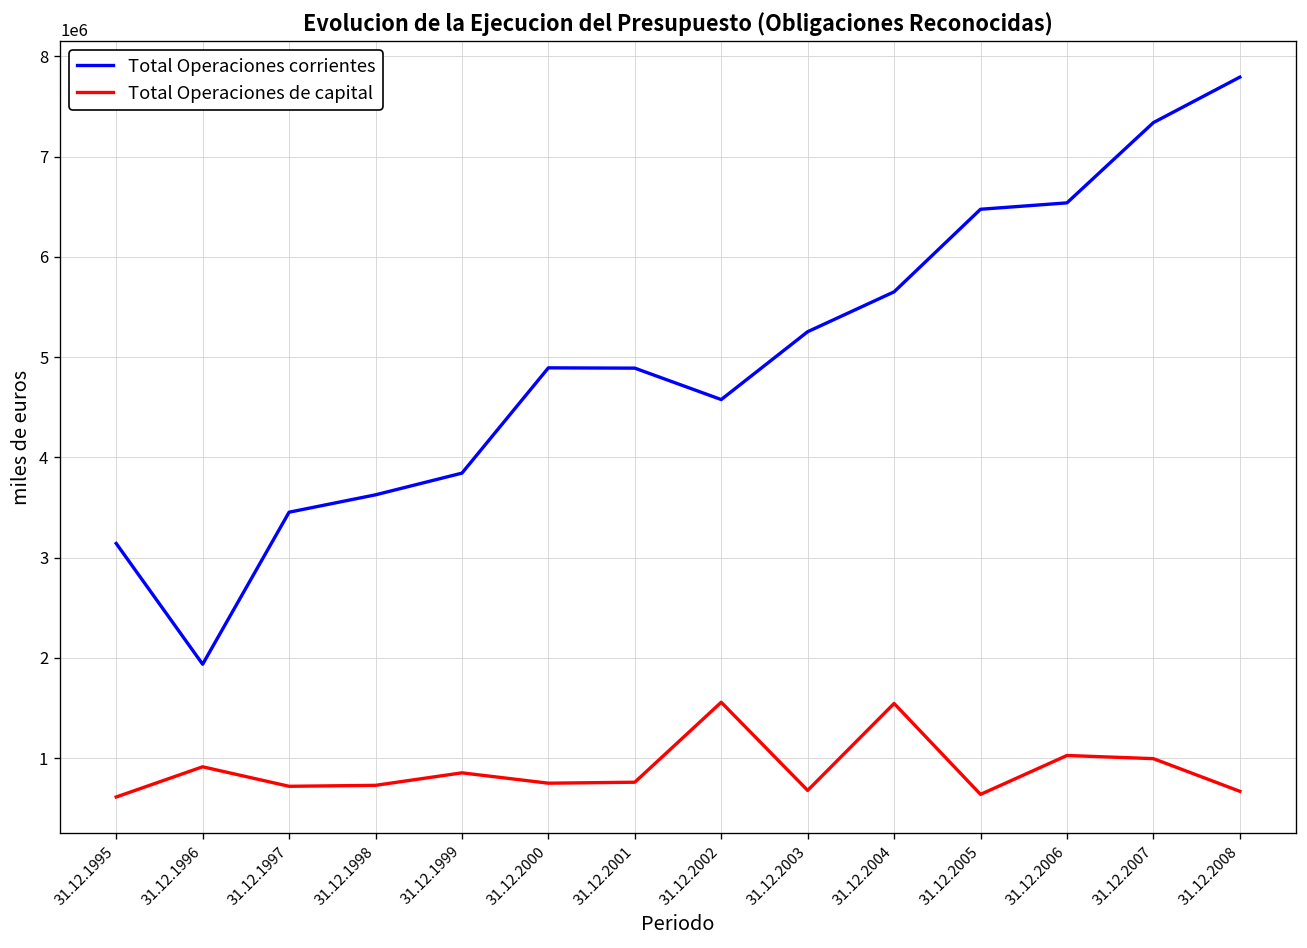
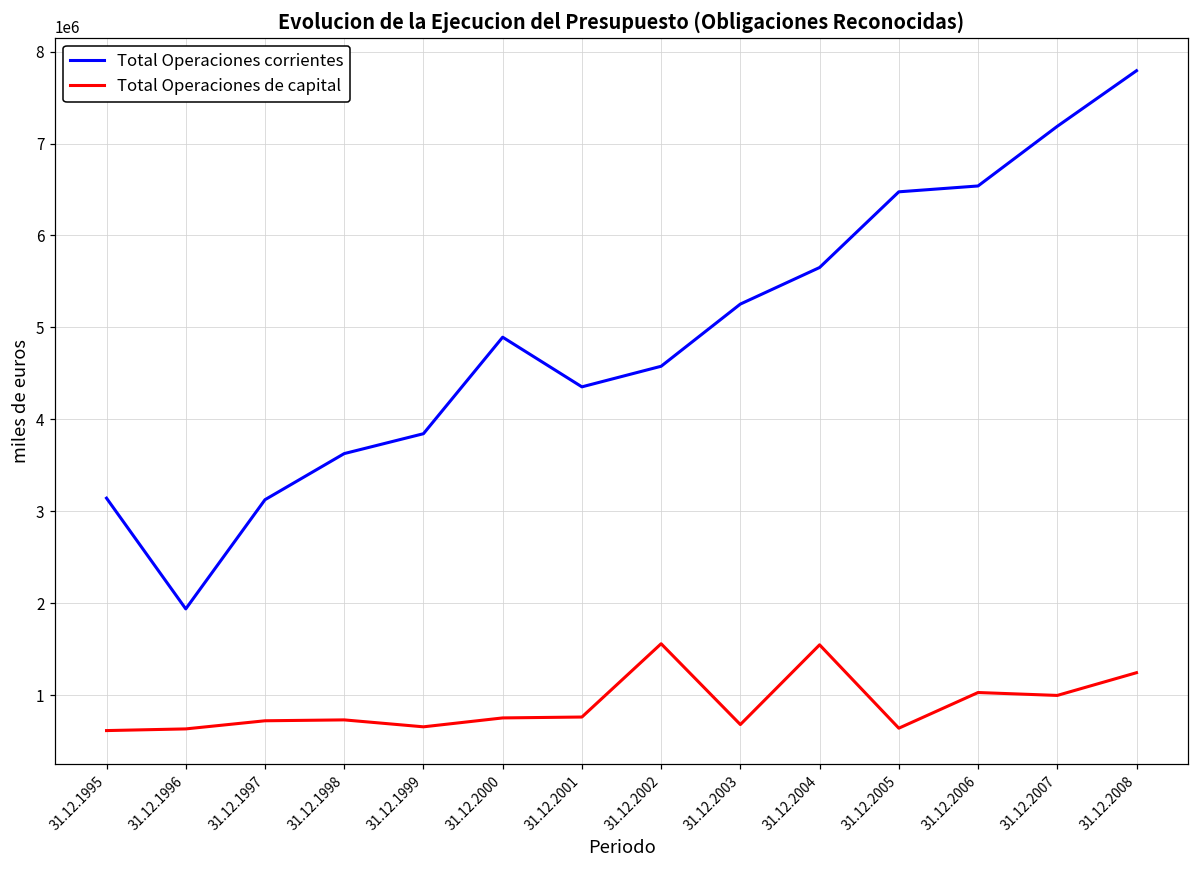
Total Operaciones de capital, 31.12.1996: 900000 -> 600000
Total Operaciones corrientes, 31.12.1997: 3500000 -> 3100000
Total Operaciones de capital, 31.12.1999: 900000 -> 700000
Total Operaciones corrientes, 31.12.2001: 4900000 -> 4400000
Total Operaciones corrientes, 31.12.2007: 7300000 -> 7200000
Total Operaciones de capital, 31.12.2008: 700000 -> 1200000
